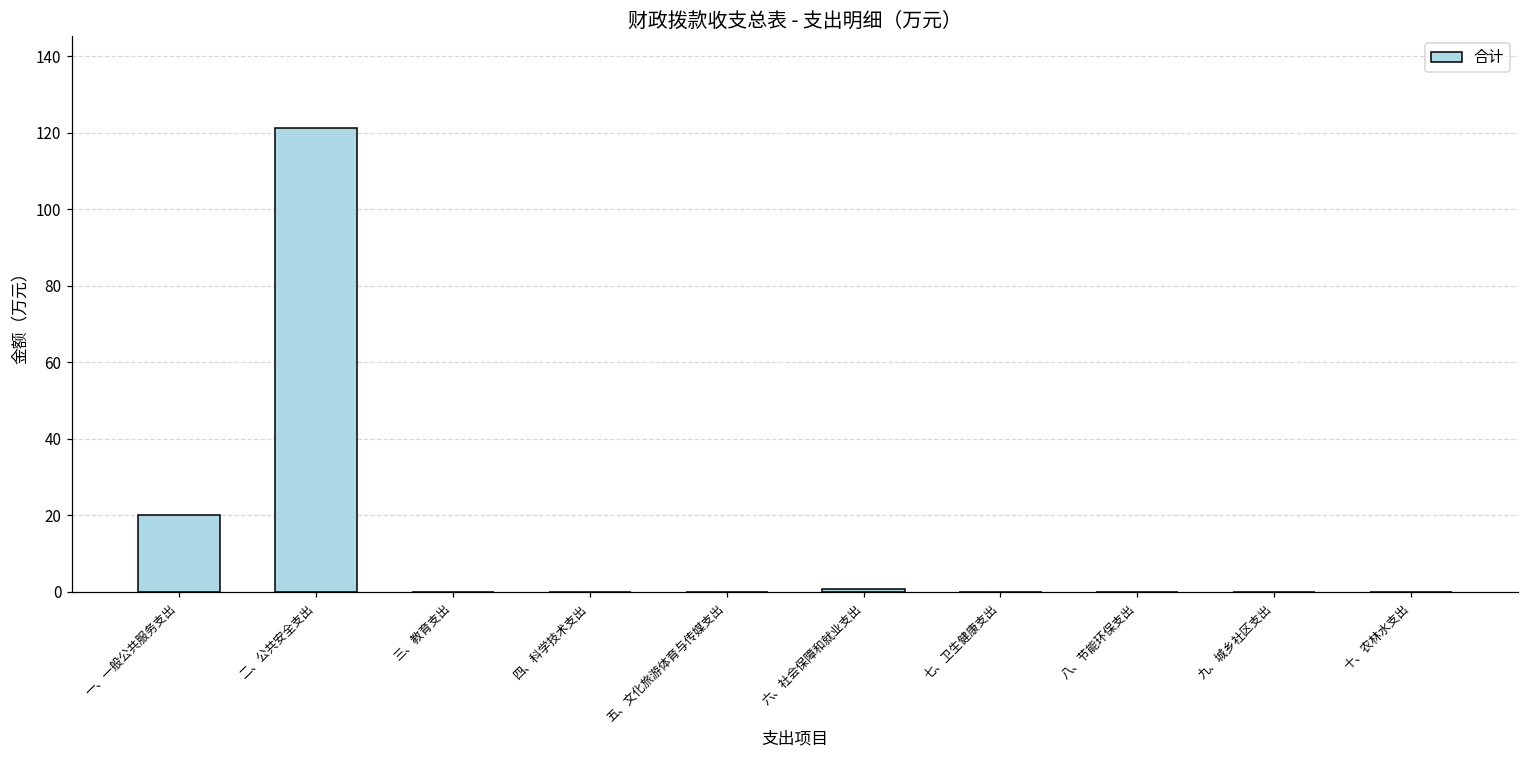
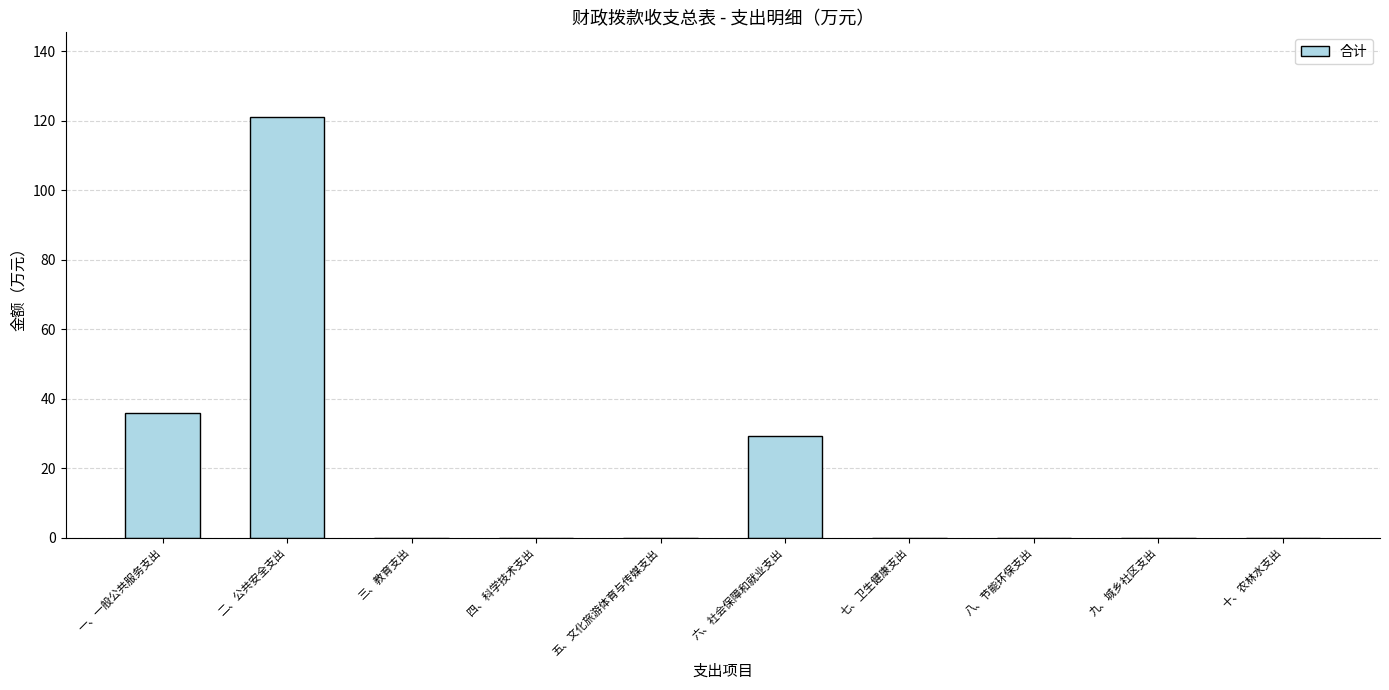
一、一般公共服务支出: 20 -> 36
六、社会保障和就业支出: 1 -> 29
